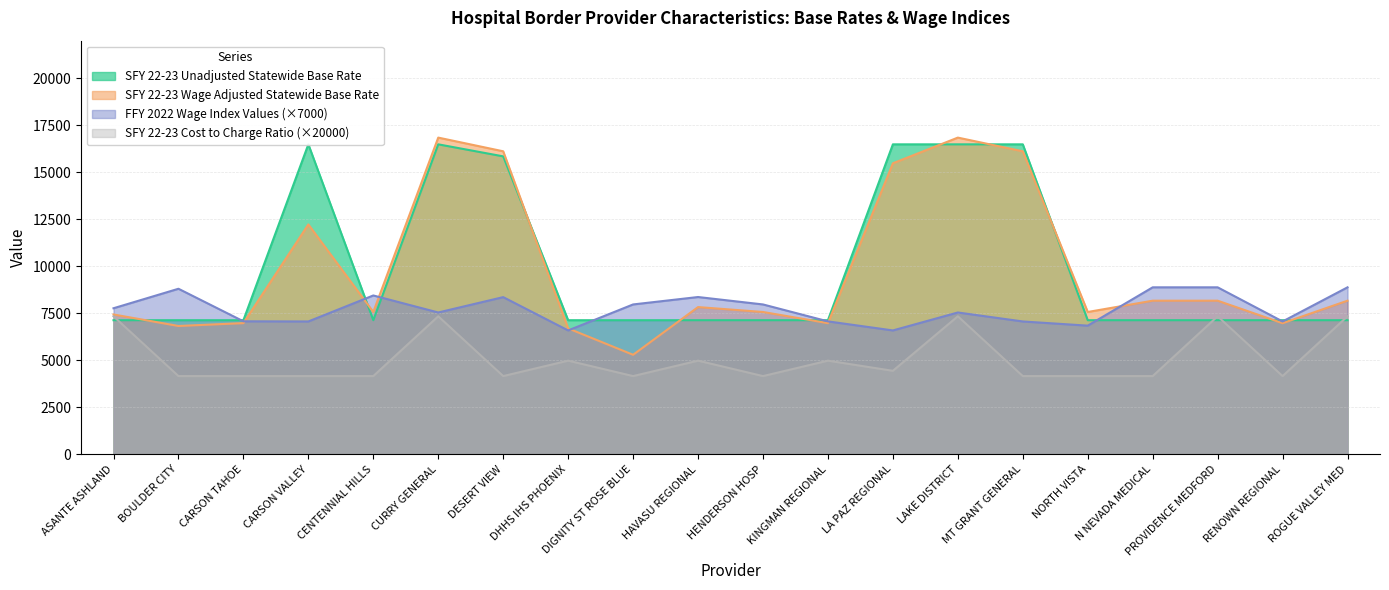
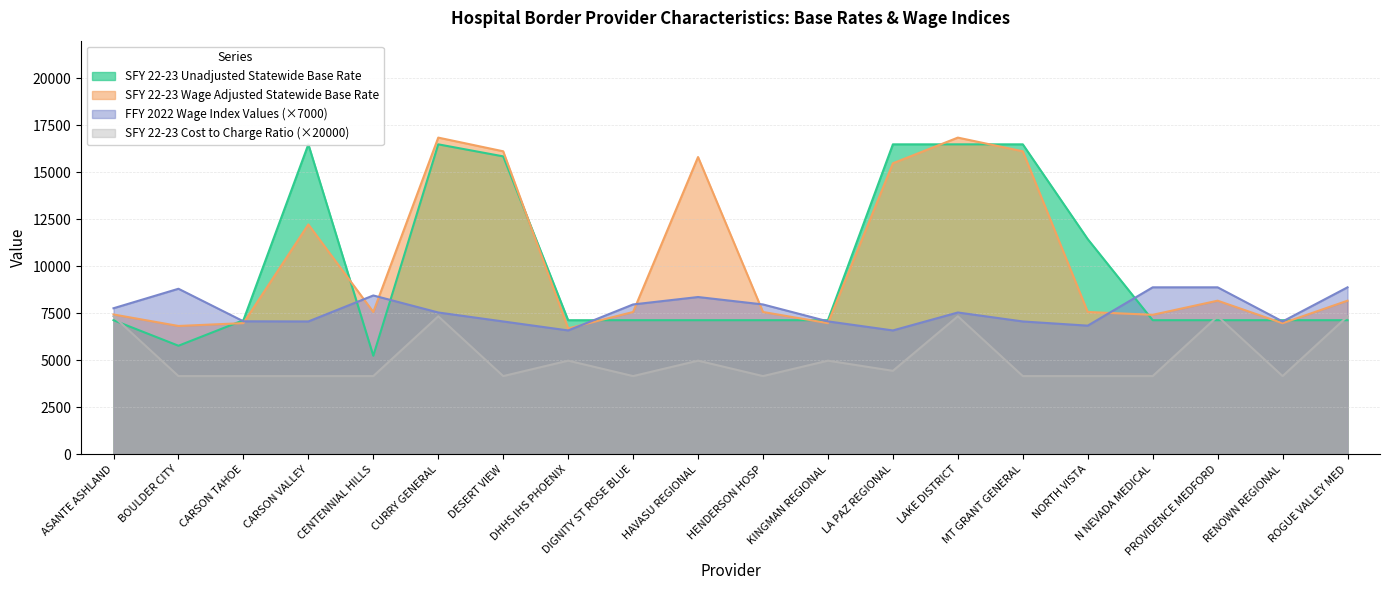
SFY 22-23 Unadjusted Statewide Base Rate, BOULDER CITY: 7100 -> 5800
SFY 22-23 Unadjusted Statewide Base Rate, CENTENNIAL HILLS: 7100 -> 5200
FFY 2022 Wage Index Values (×7000), DESERT VIEW: 8400 -> 7100
SFY 22-23 Wage Adjusted Statewide Base Rate, DIGNITY ST ROSE BLUE: 5300 -> 7600
SFY 22-23 Wage Adjusted Statewide Base Rate, HAVASU REGIONAL: 7800 -> 15800
SFY 22-23 Unadjusted Statewide Base Rate, NORTH VISTA: 7100 -> 11400
SFY 22-23 Wage Adjusted Statewide Base Rate, N NEVADA MEDICAL: 8200 -> 7400
